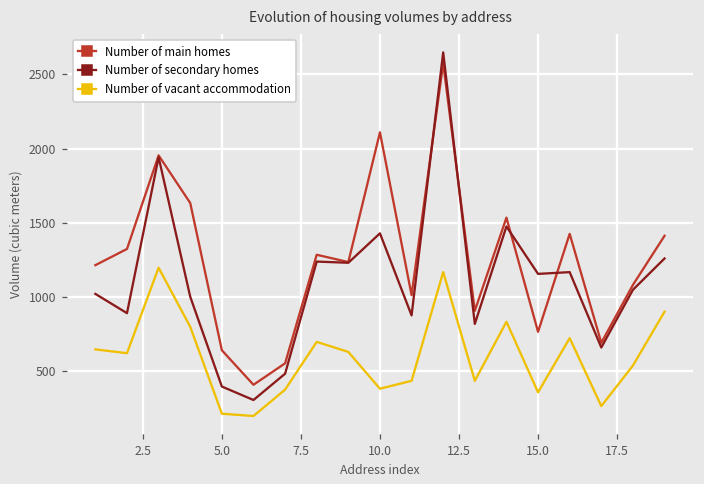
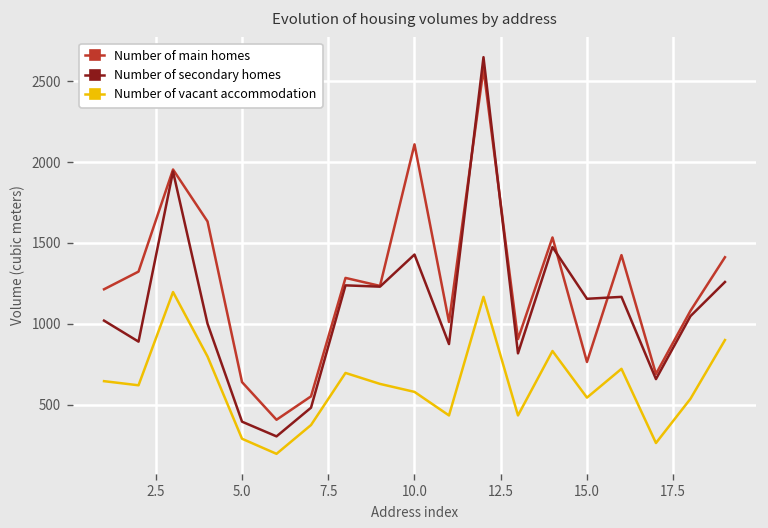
Number of vacant accommodation, 5.0: 210 -> 290
Number of vacant accommodation, 10.0: 380 -> 580
Number of vacant accommodation, 15.0: 350 -> 540
